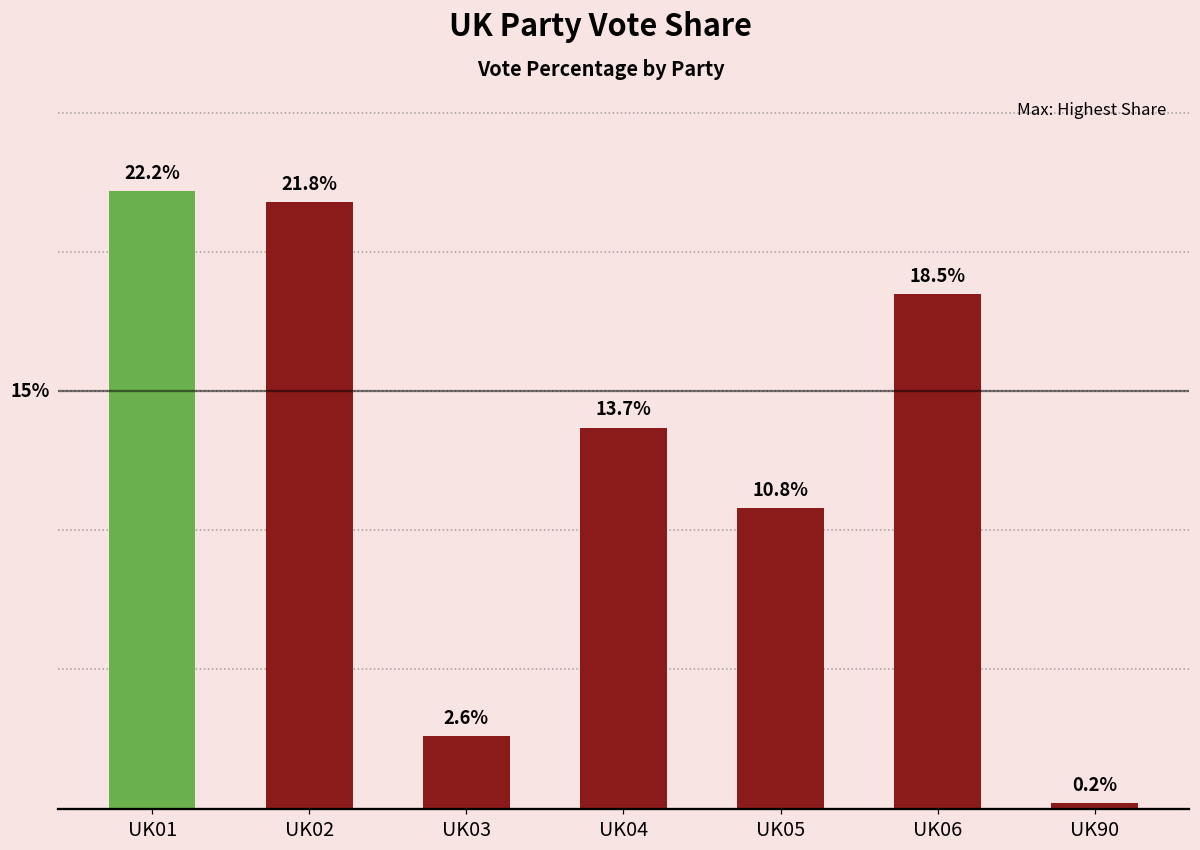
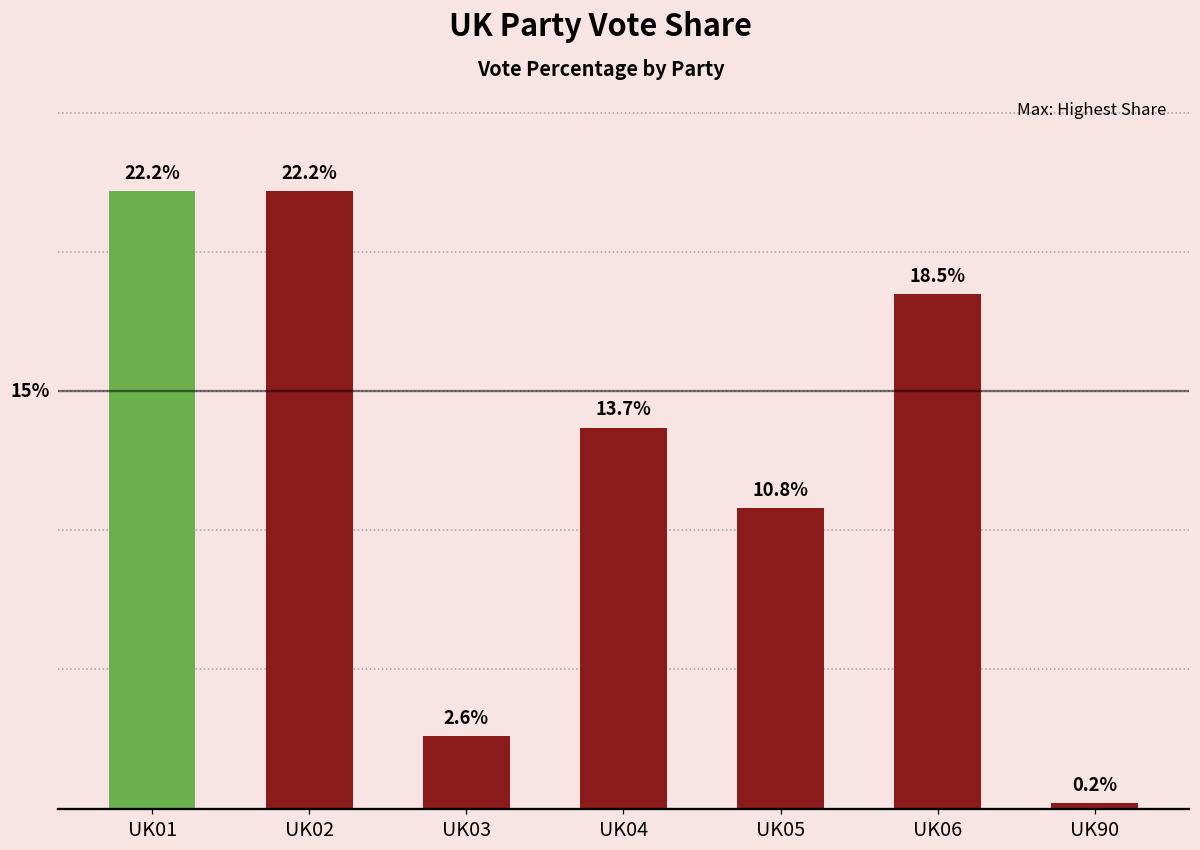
UK02: 21.8% -> 22.2%
